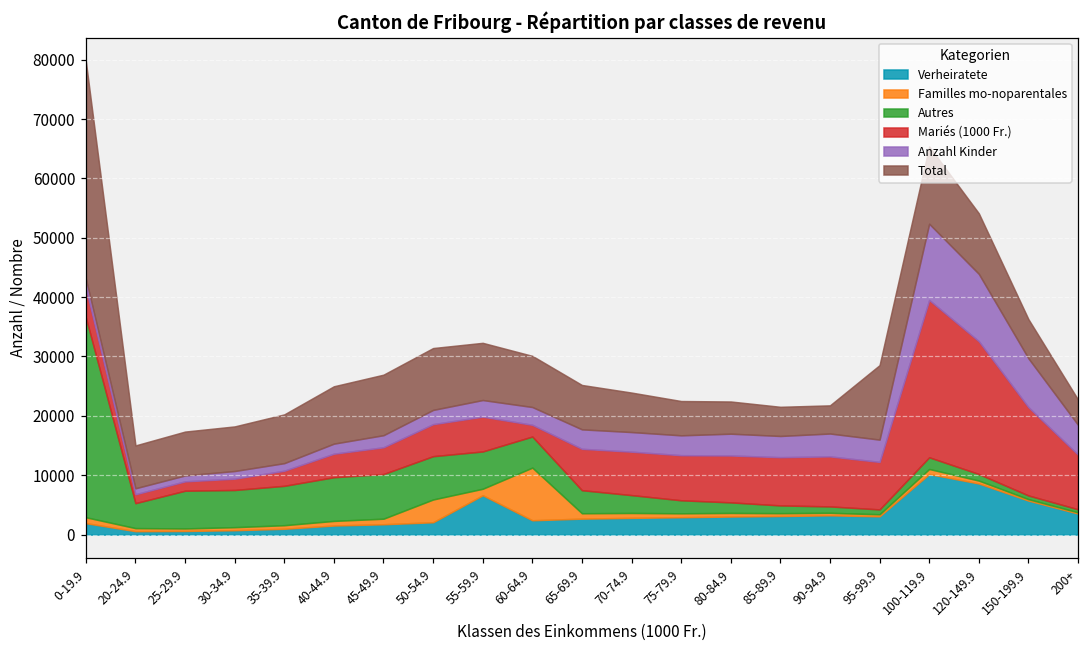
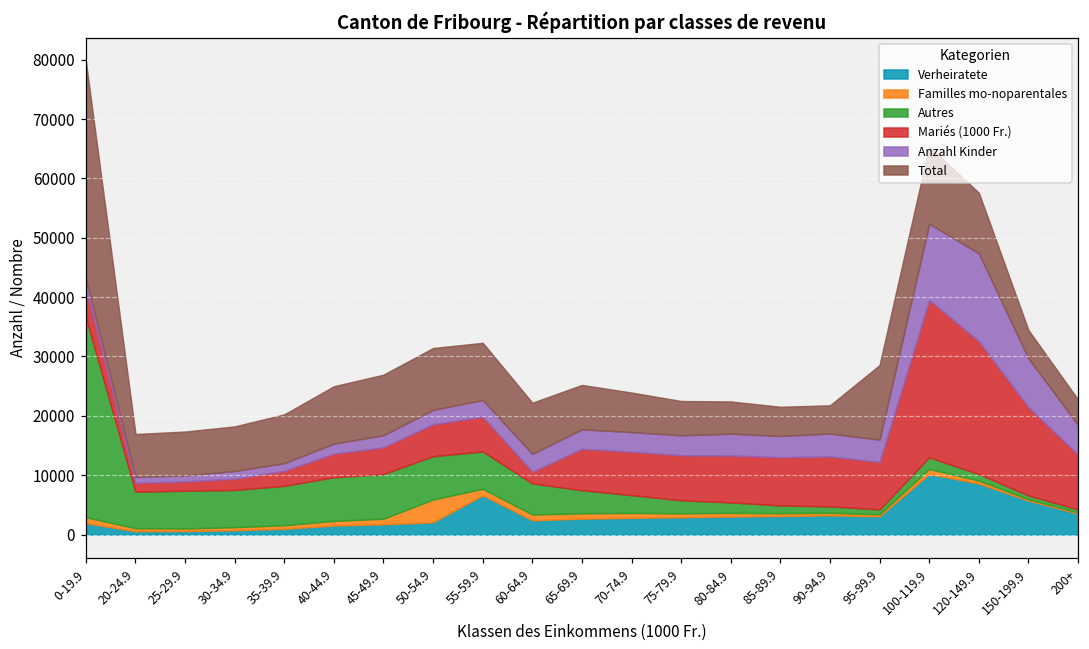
Autres, 20-24.9: 4000 -> 6000
Familles mo-noparentales, 60-64.9: 9000 -> 1000
Anzahl Kinder, 120-149.9: 11000 -> 15000
Total, 150-199.9: 7000 -> 5000
